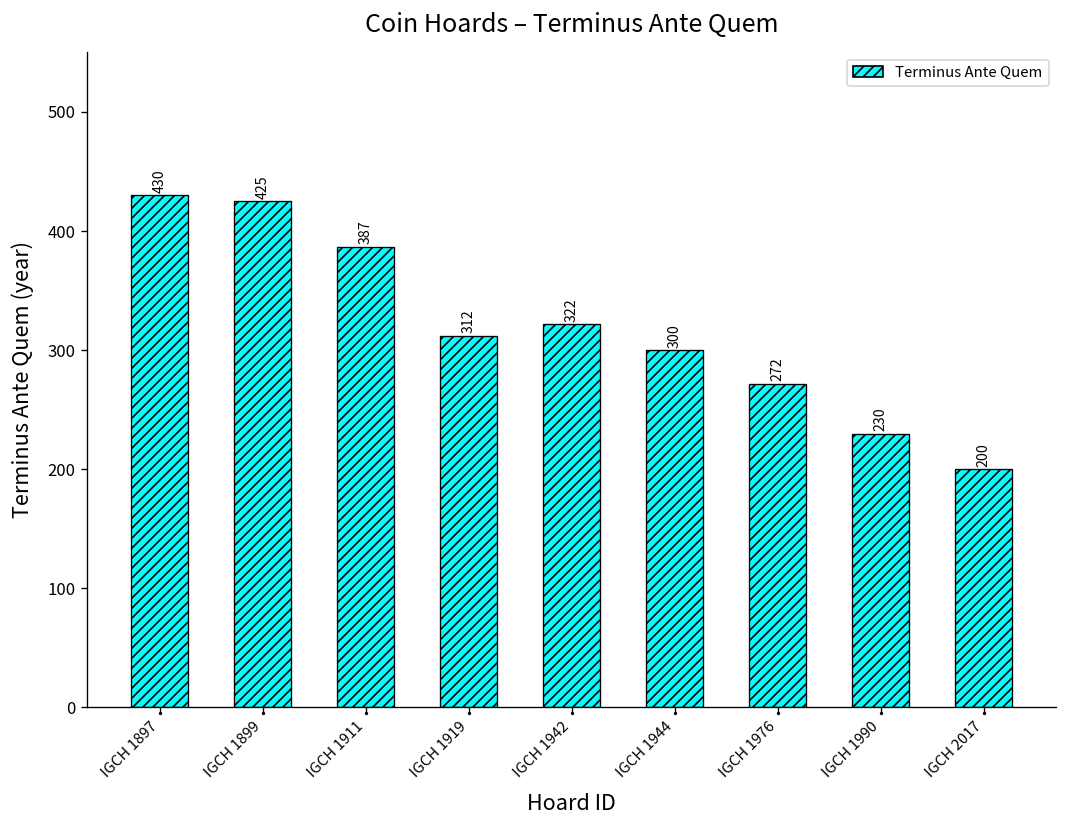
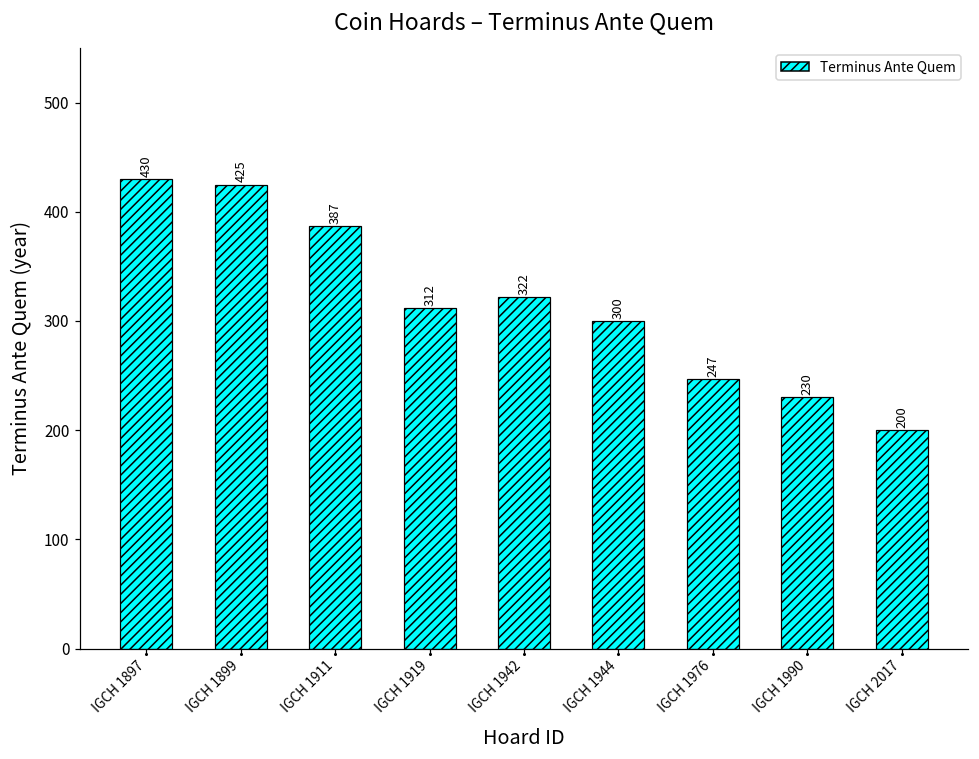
Terminus Ante Quem, IGCH 1976: 272 -> 247
